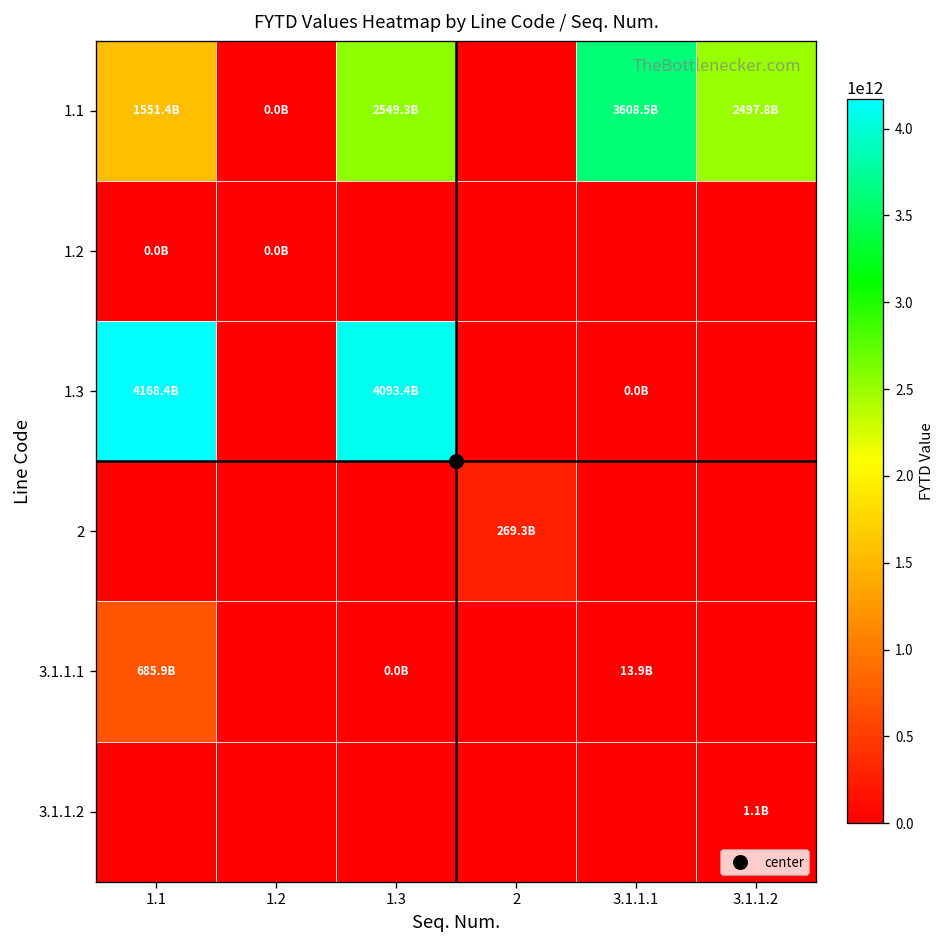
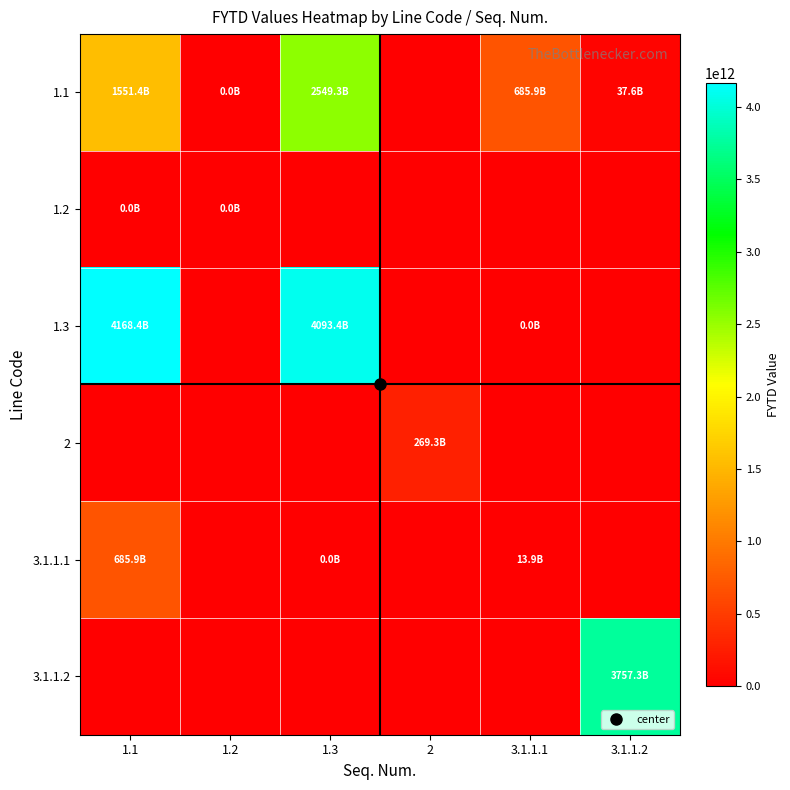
1.1, 3.1.1.1: 3608.5B -> 685.9B
1.1, 3.1.1.2: 2497.8B -> 37.6B
3.1.1.2, 3.1.1.2: 1.1B -> 3757.3B
